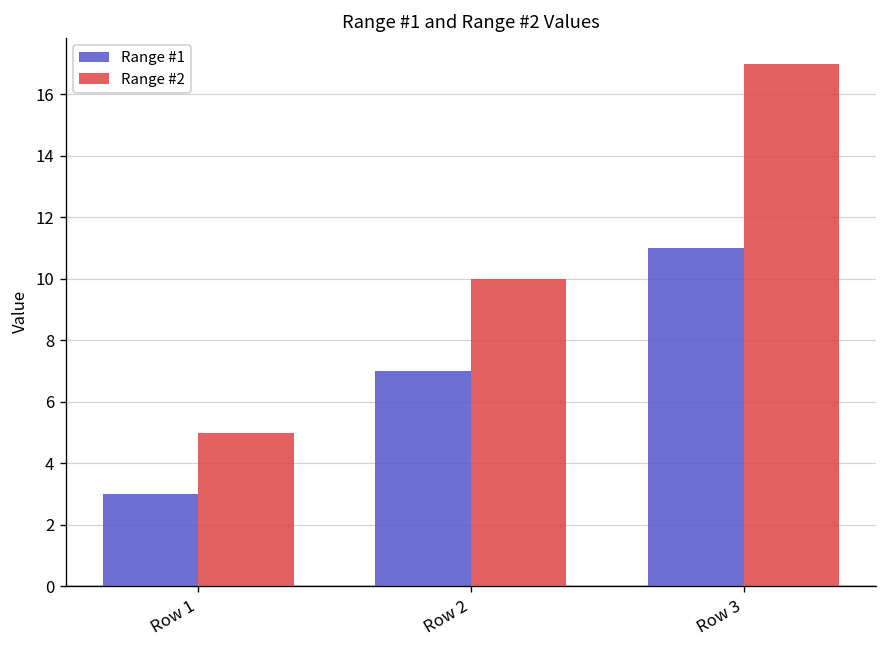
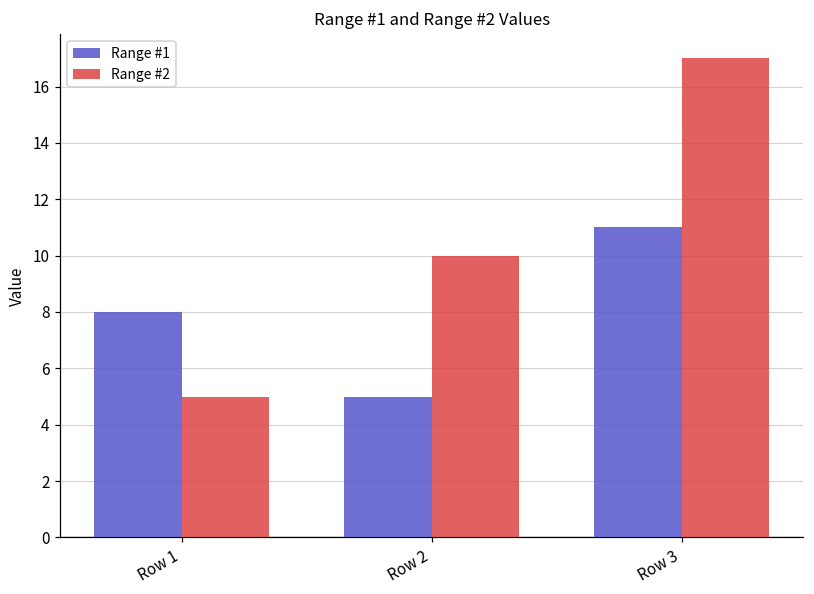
Range #1, Row 1: 3 -> 8
Range #1, Row 2: 7 -> 5
